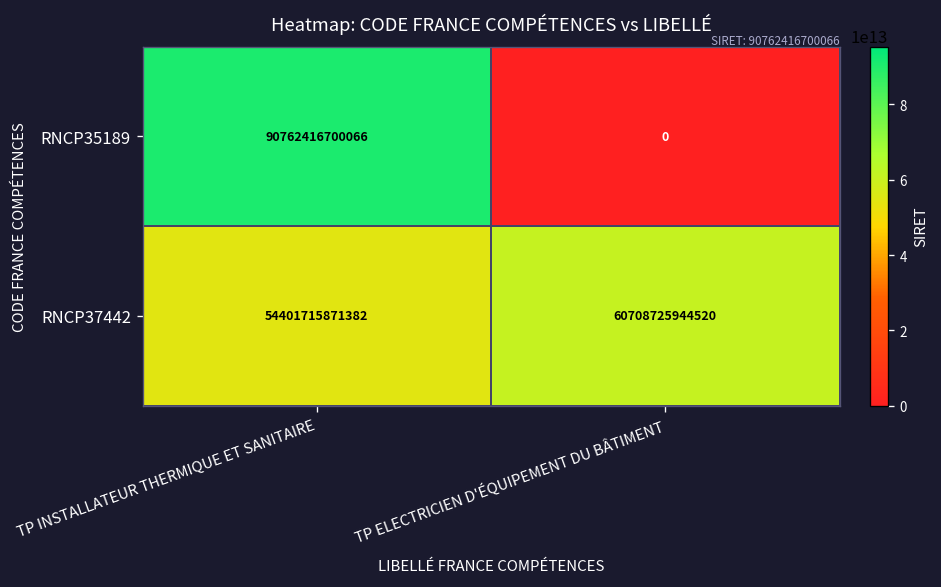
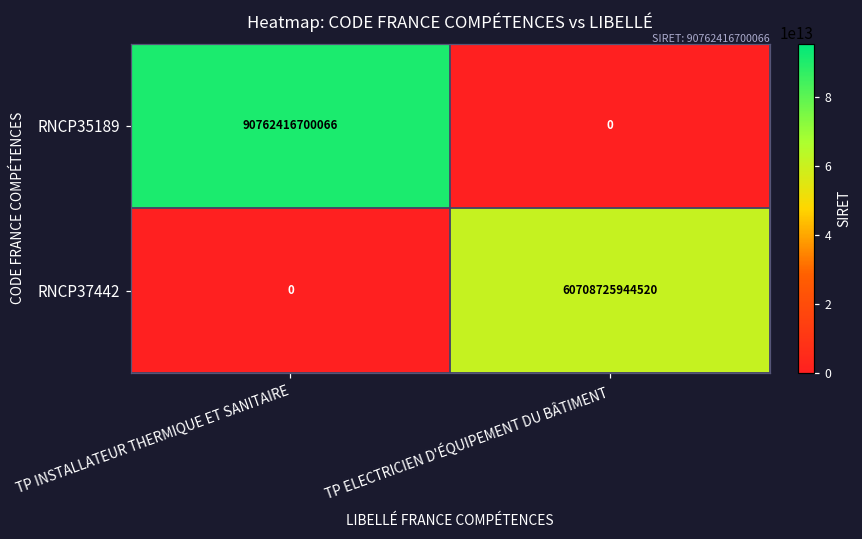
RNCP37442, TP INSTALLATEUR THERMIQUE ET SANITAIRE: 54401715871382 -> 0
